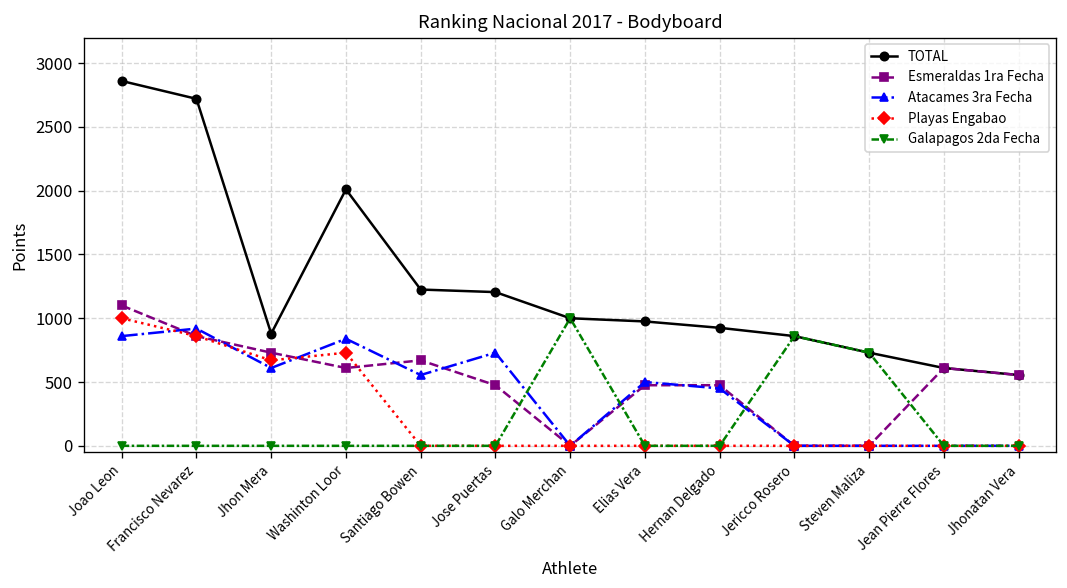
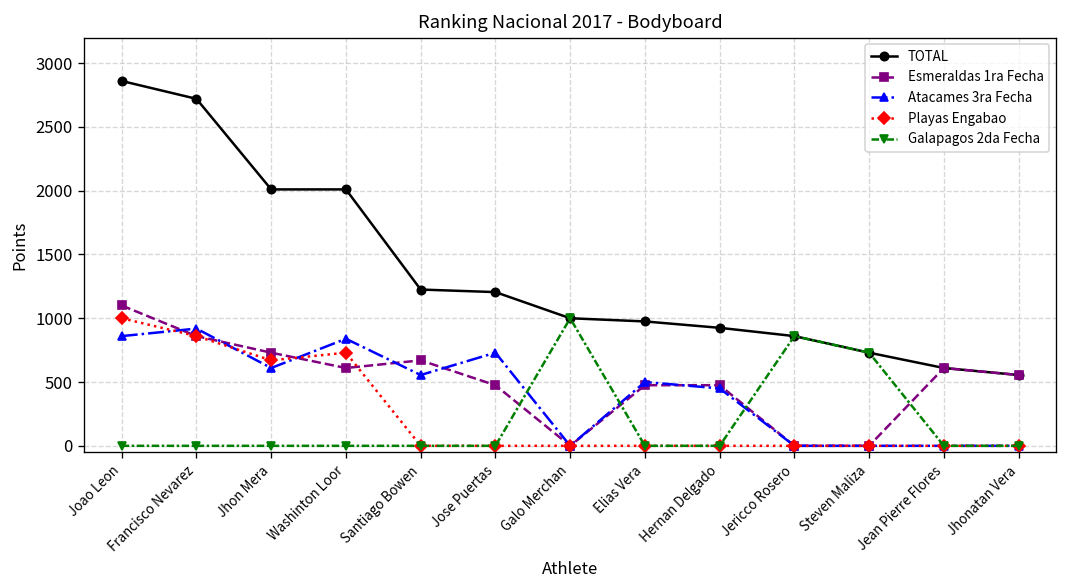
TOTAL, Jhon Mera: 880 -> 2010
